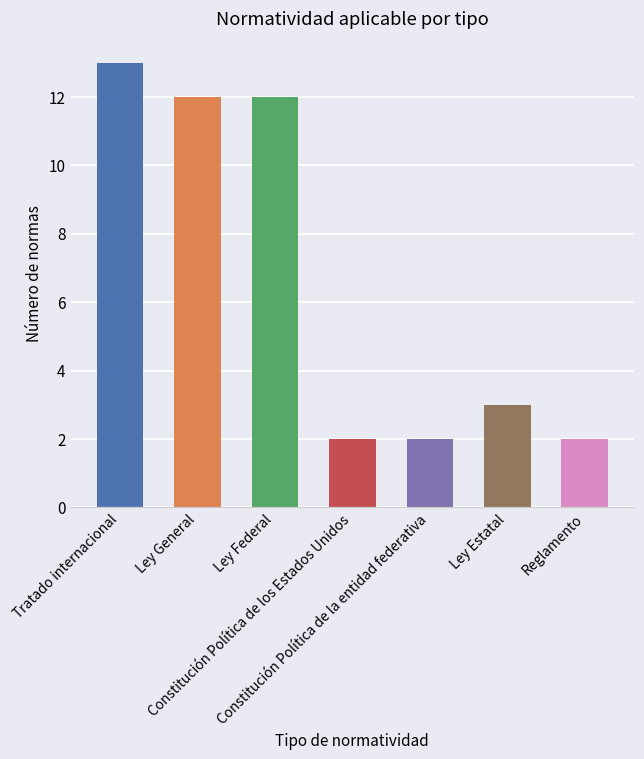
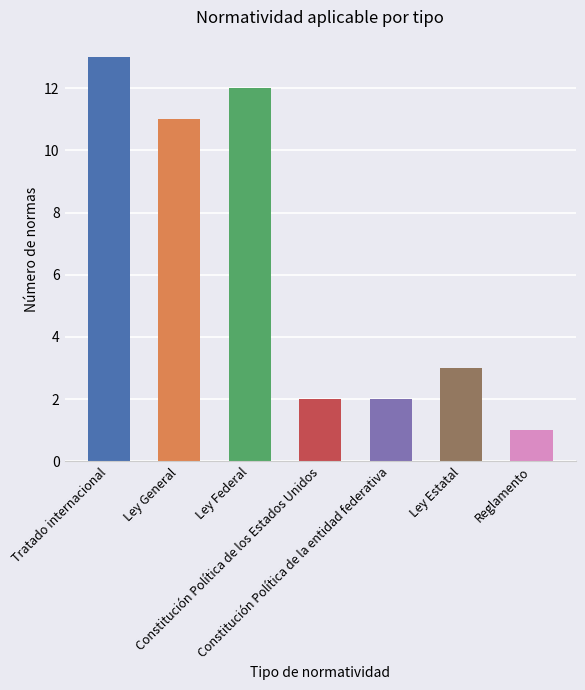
Ley General: 12 -> 11
Reglamento: 2 -> 1
